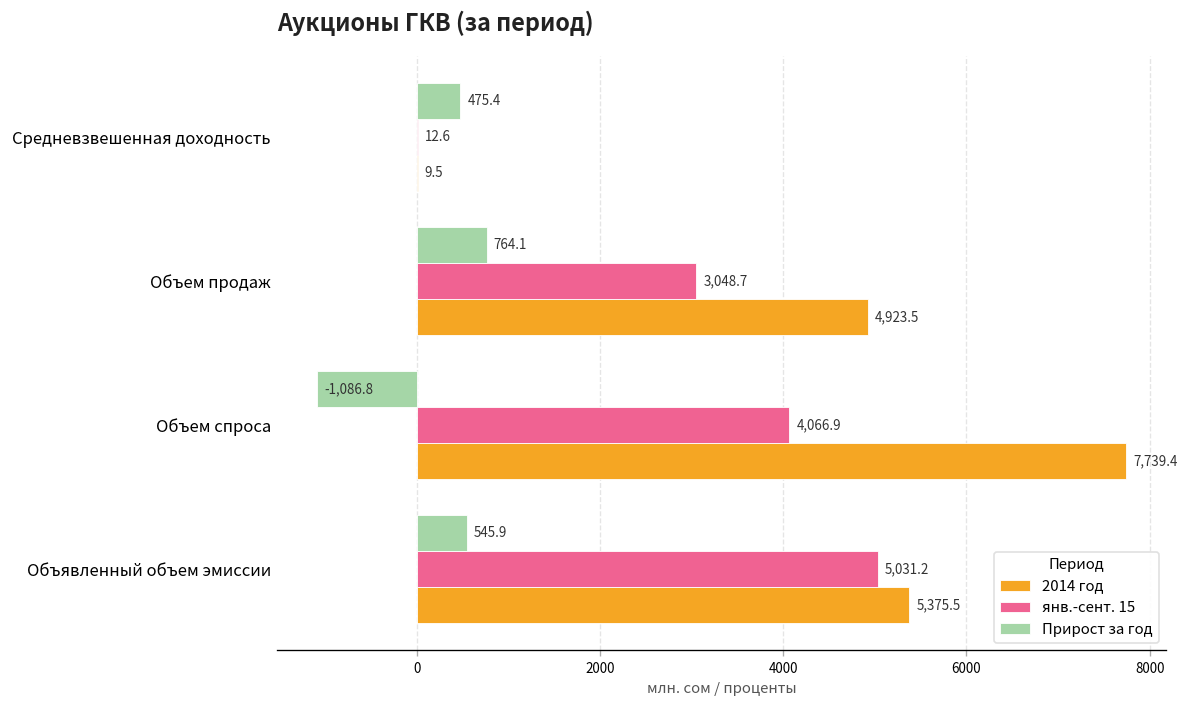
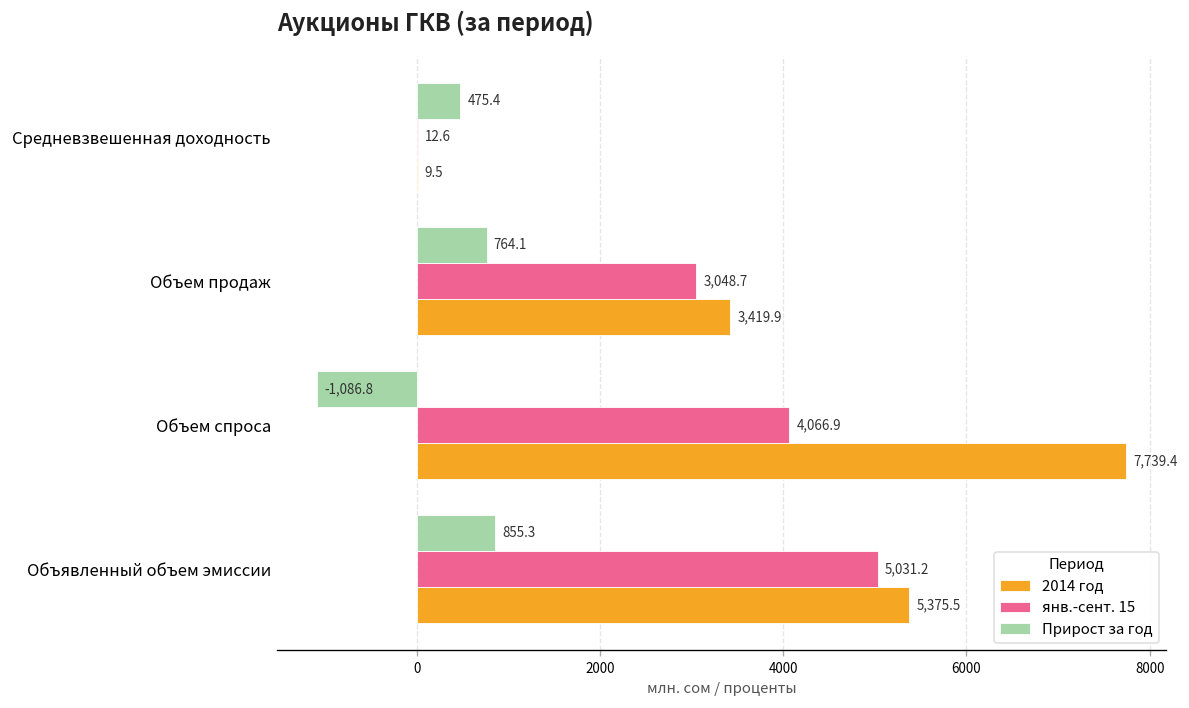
2014 год, Объем продаж: 4,923.5 -> 3,419.9
Прирост за год, Объявленный объем эмиссии: 545.9 -> 855.3
